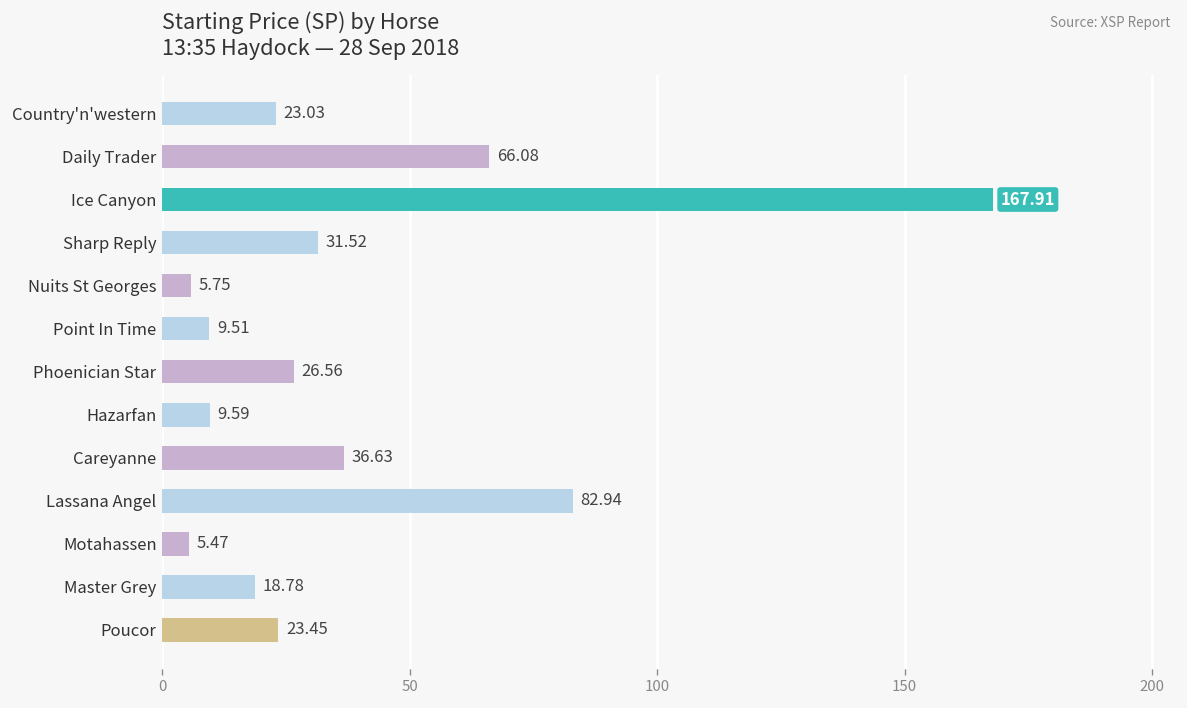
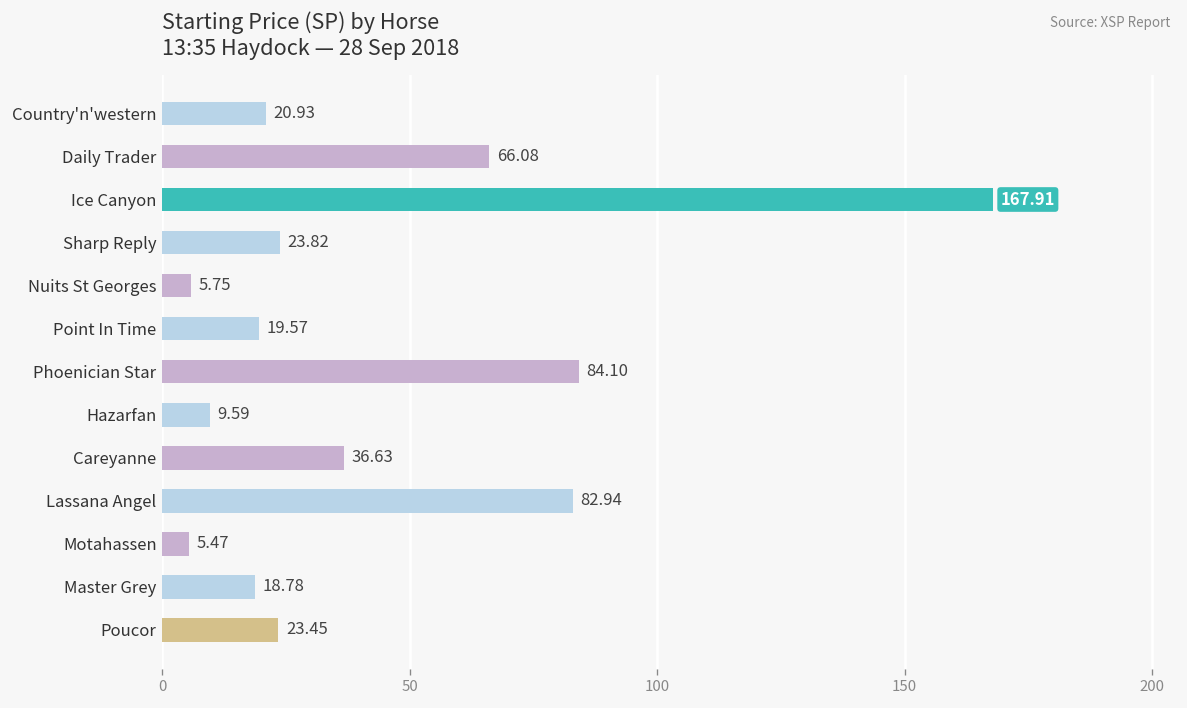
Country'n'western: 23.03 -> 20.93
Sharp Reply: 31.52 -> 23.82
Point In Time: 9.51 -> 19.57
Phoenician Star: 26.56 -> 84.10
